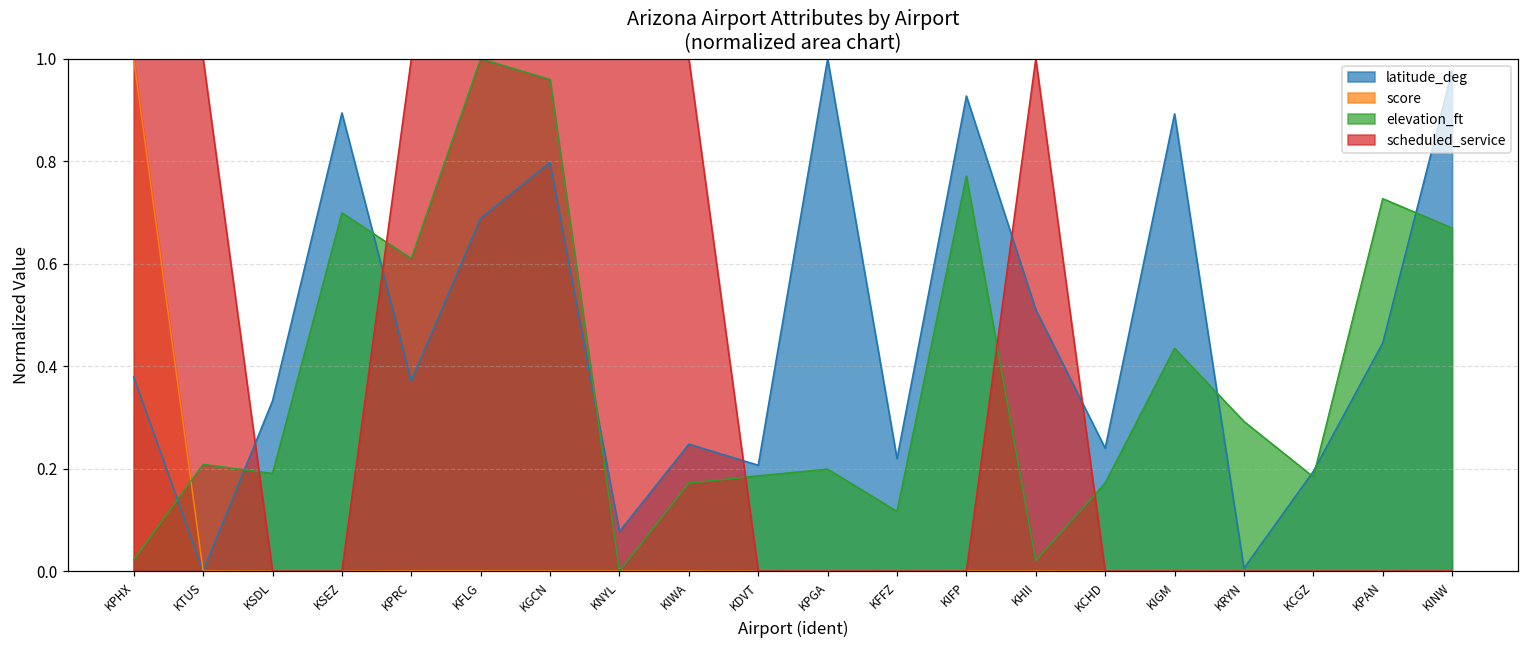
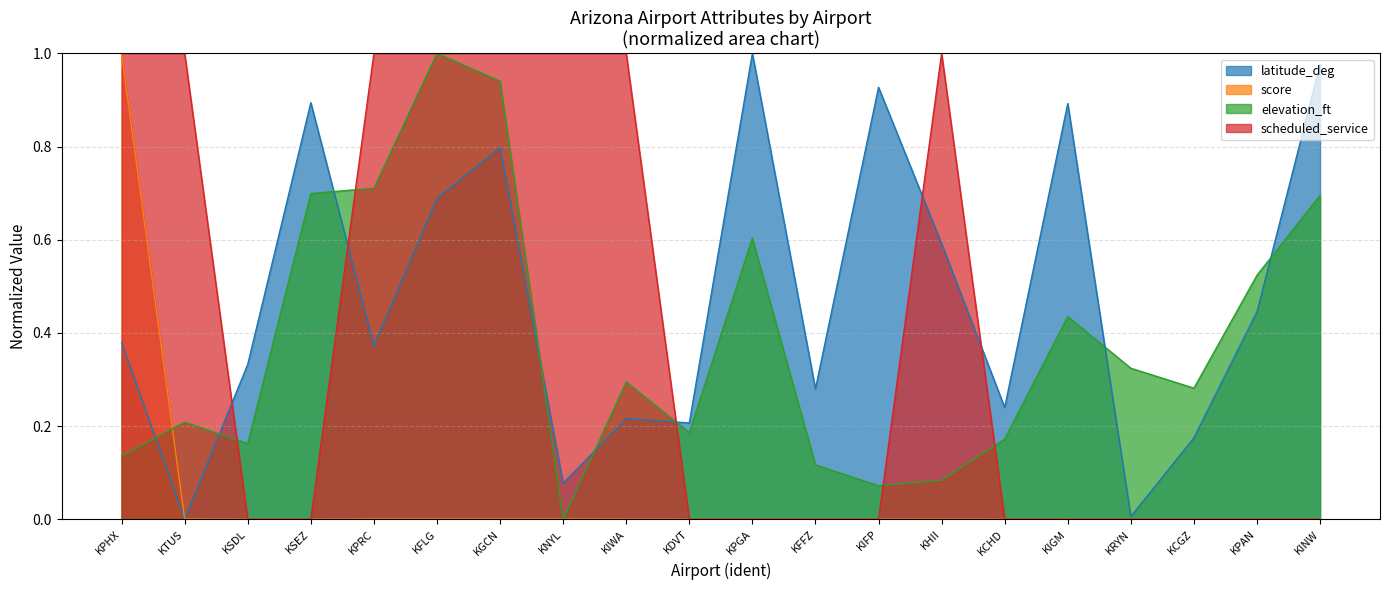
elevation_ft, KPHX: 0.02 -> 0.14
elevation_ft, KSDL: 0.19 -> 0.16
elevation_ft, KPRC: 0.61 -> 0.71
elevation_ft, KGCN: 0.96 -> 0.94
latitude_deg, KIWA: 0.25 -> 0.22
elevation_ft, KIWA: 0.17 -> 0.29
elevation_ft, KPGA: 0.20 -> 0.60
latitude_deg, KFFZ: 0.22 -> 0.28
elevation_ft, KIFP: 0.77 -> 0.07
latitude_deg, KHII: 0.51 -> 0.59
elevation_ft, KHII: 0.02 -> 0.08
elevation_ft, KRYN: 0.29 -> 0.32
latitude_deg, KCGZ: 0.19 -> 0.17
elevation_ft, KCGZ: 0.18 -> 0.28
elevation_ft, KPAN: 0.73 -> 0.52
elevation_ft, KINW: 0.67 -> 0.70
